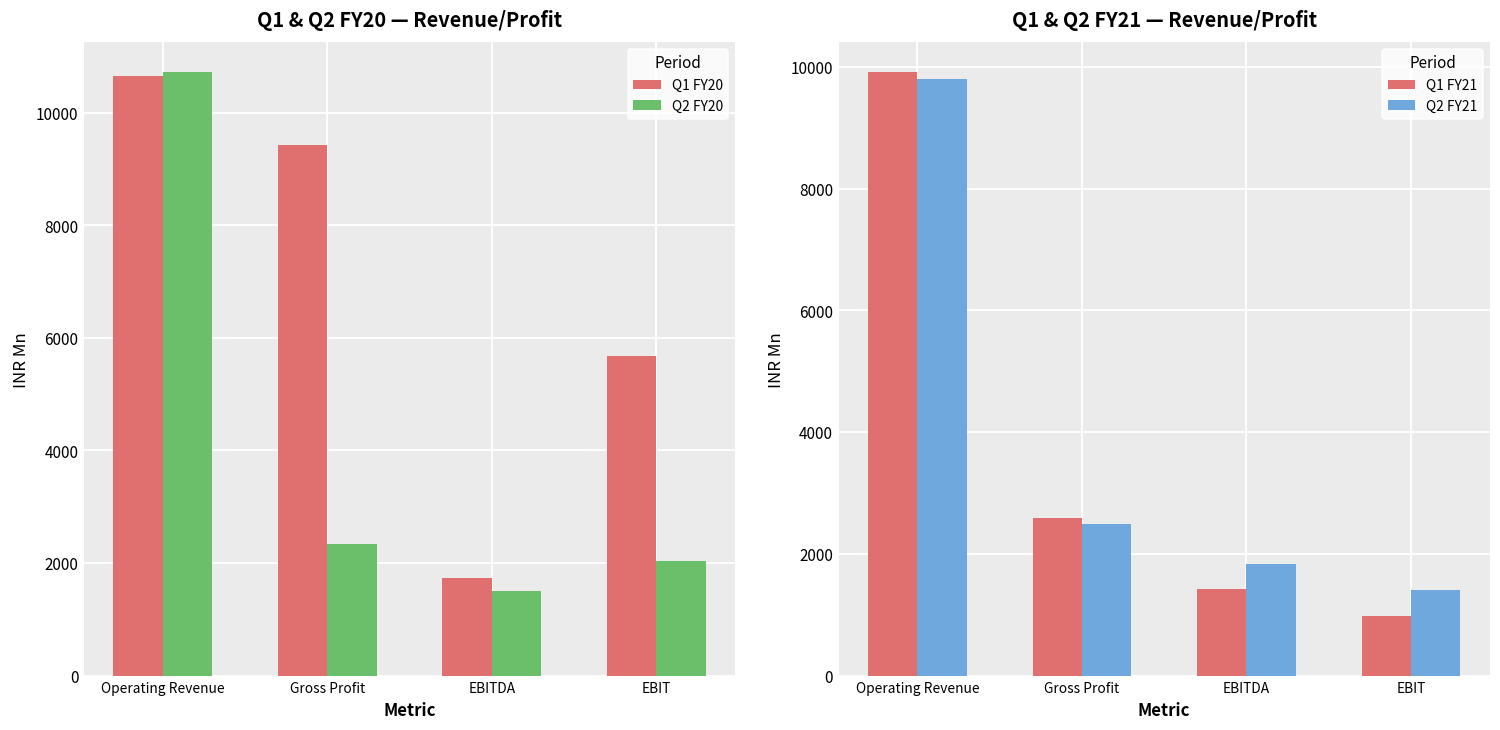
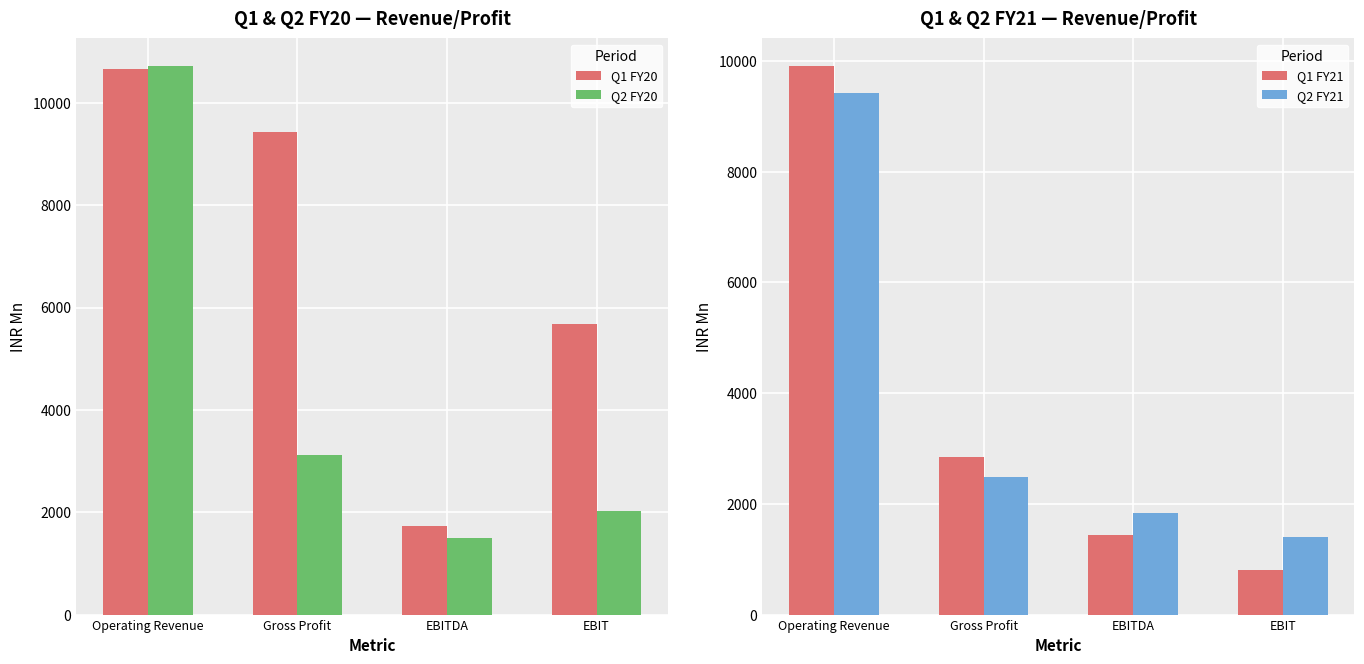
Q1 & Q2 FY20 — Revenue/Profit, Q2 FY20, Gross Profit: 2300 -> 3100
Q1 & Q2 FY21 — Revenue/Profit, Q2 FY21, Operating Revenue: 9800 -> 9400
Q1 & Q2 FY21 — Revenue/Profit, Q1 FY21, Gross Profit: 2600 -> 2900
Q1 & Q2 FY21 — Revenue/Profit, Q1 FY21, EBIT: 1000 -> 800
